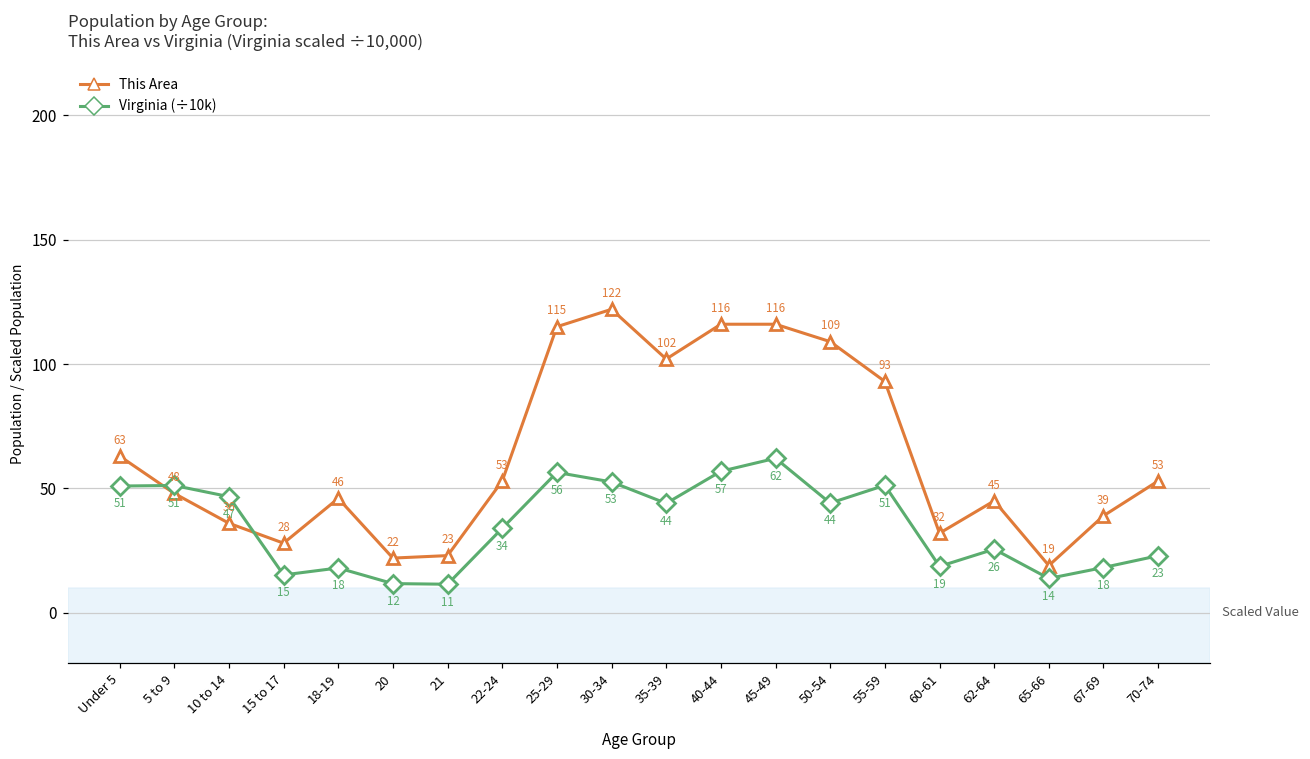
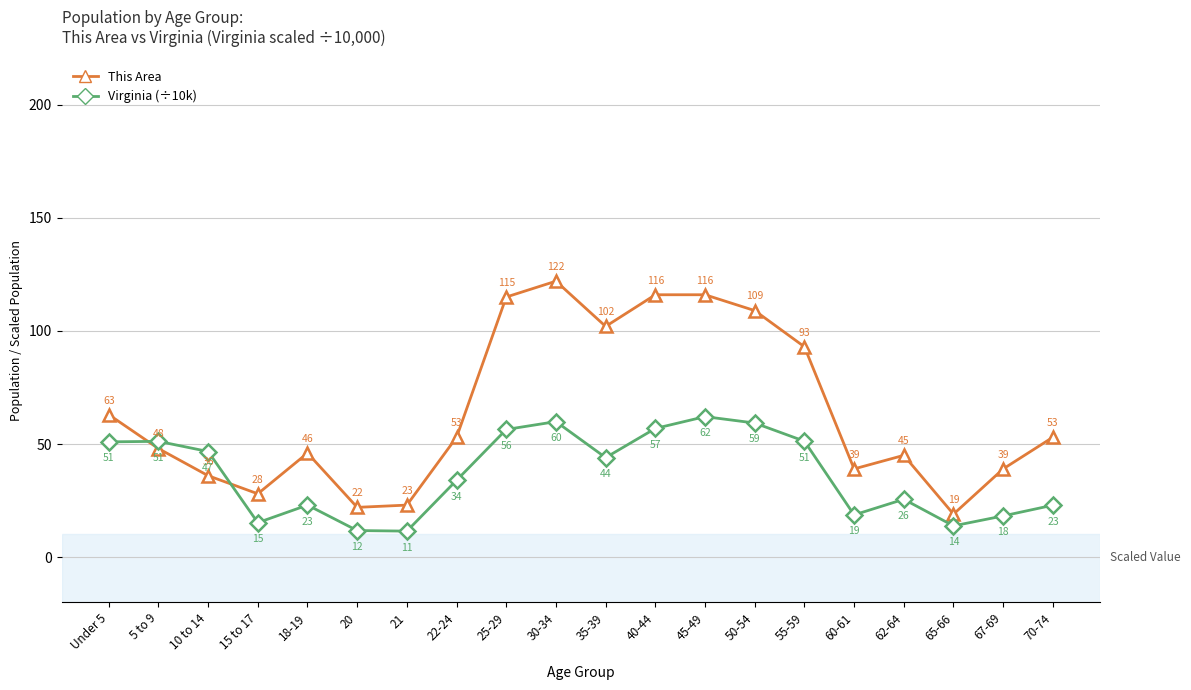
Virginia (÷10k), 18-19: 18 -> 23
Virginia (÷10k), 30-34: 53 -> 60
Virginia (÷10k), 50-54: 44 -> 59
This Area, 60-61: 32 -> 39
